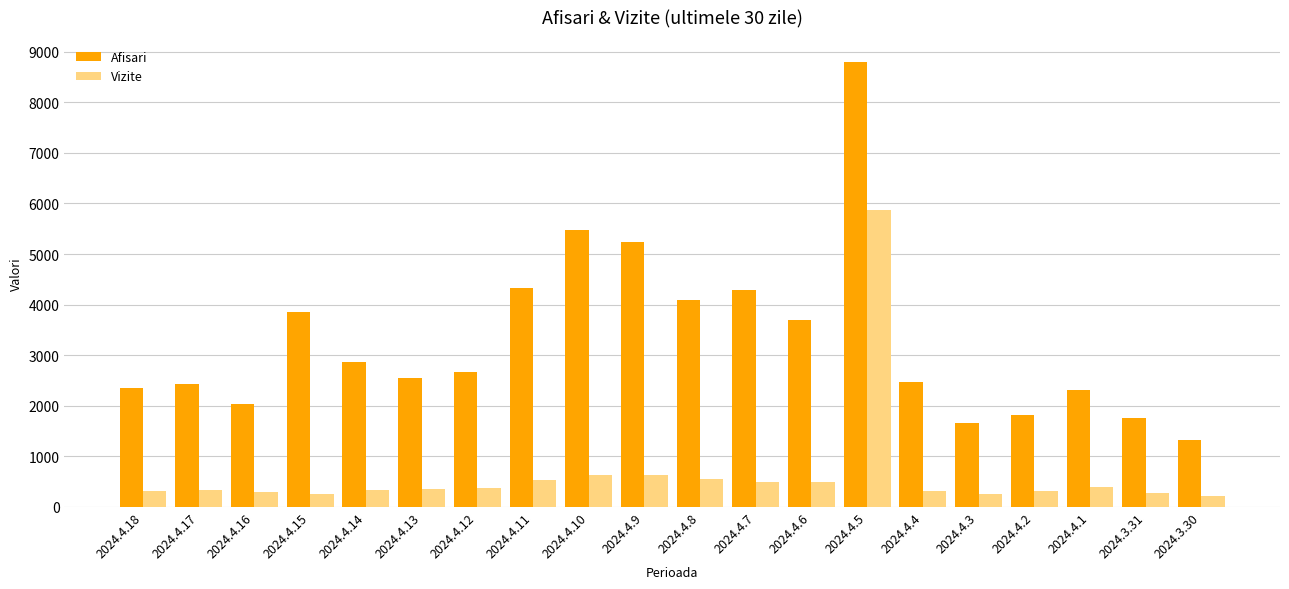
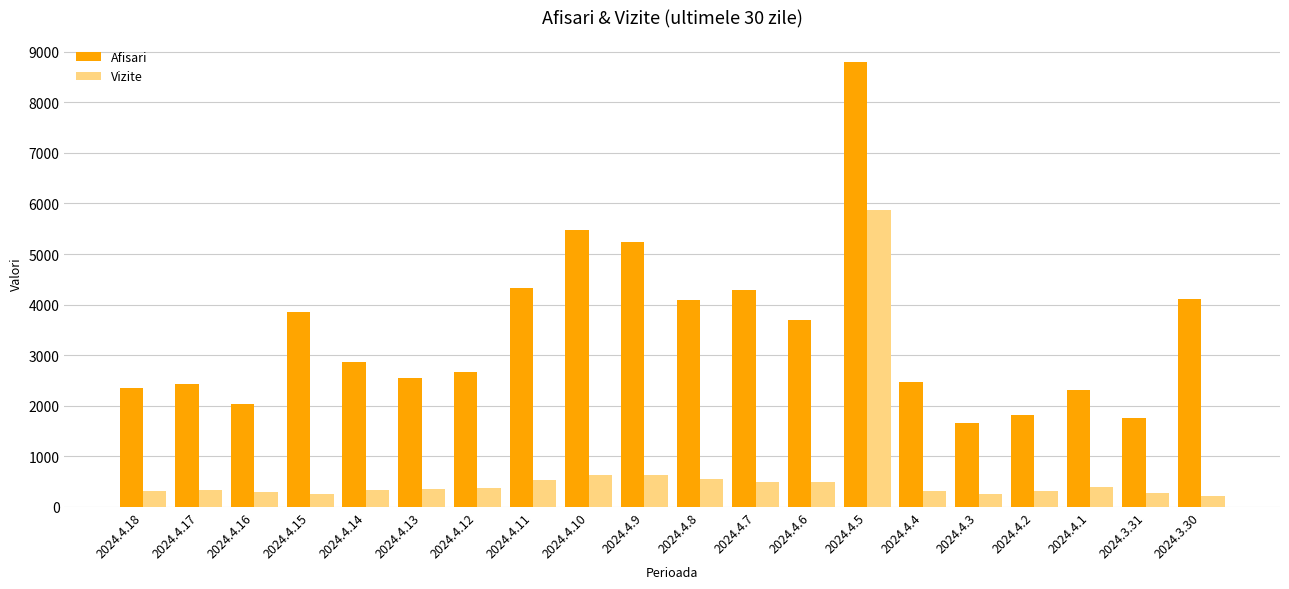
Afisari, 2024.3.30: 1300 -> 4100
